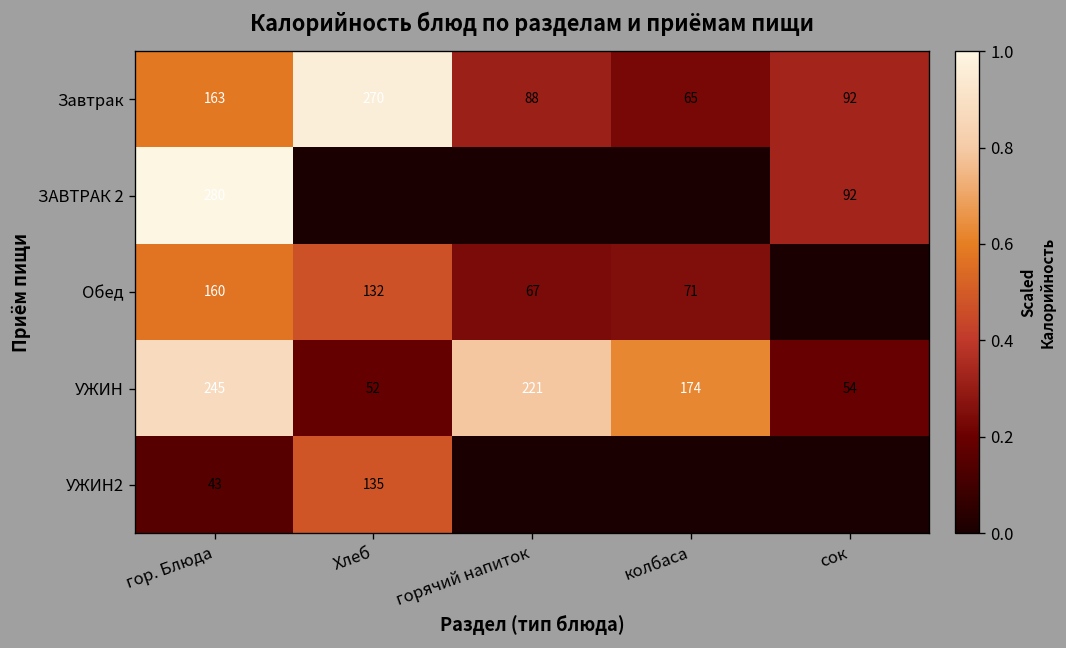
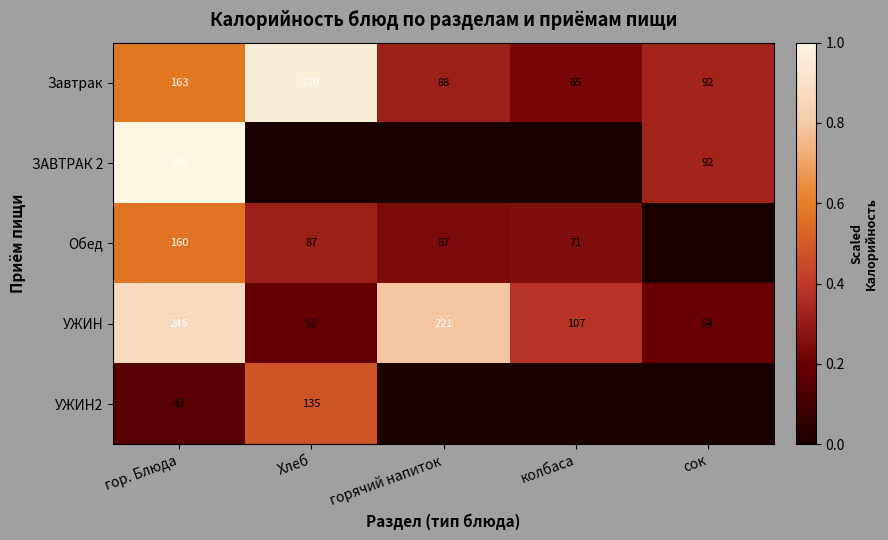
Обед, Хлеб: 132 -> 87
УЖИН, колбаса: 174 -> 107
